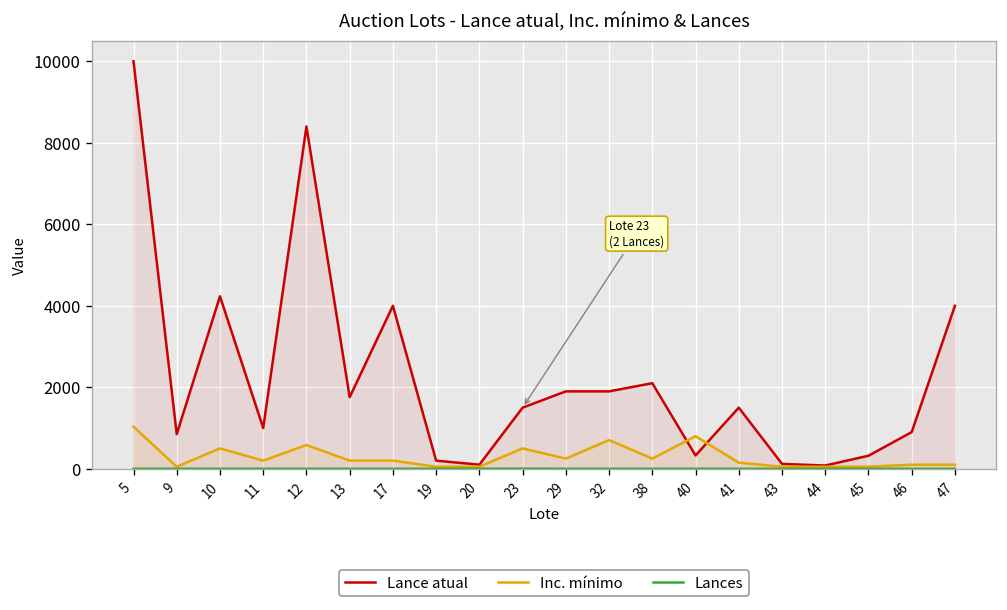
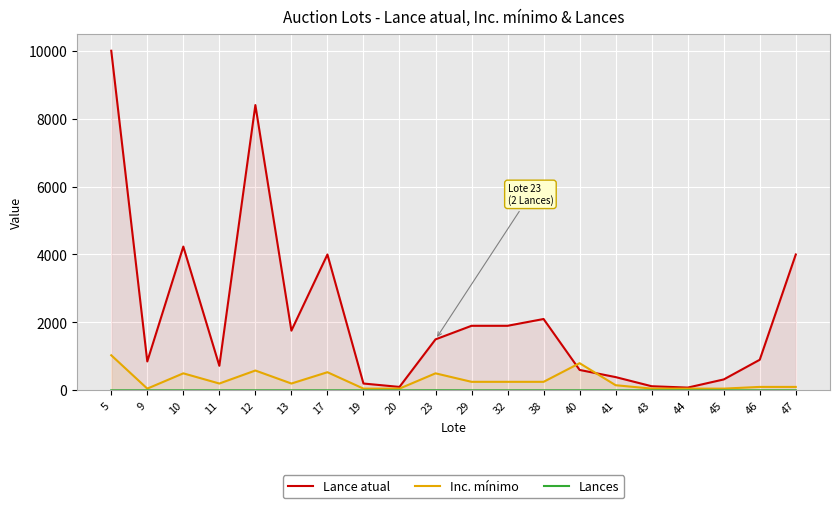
Lance atual, 11: 1000 -> 700
Inc. mínimo, 17: 200 -> 500
Inc. mínimo, 32: 700 -> 300
Lance atual, 40: 300 -> 600
Lance atual, 41: 1500 -> 400
